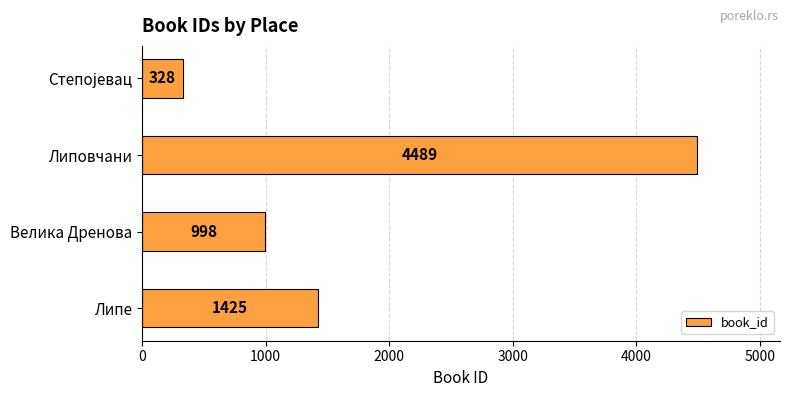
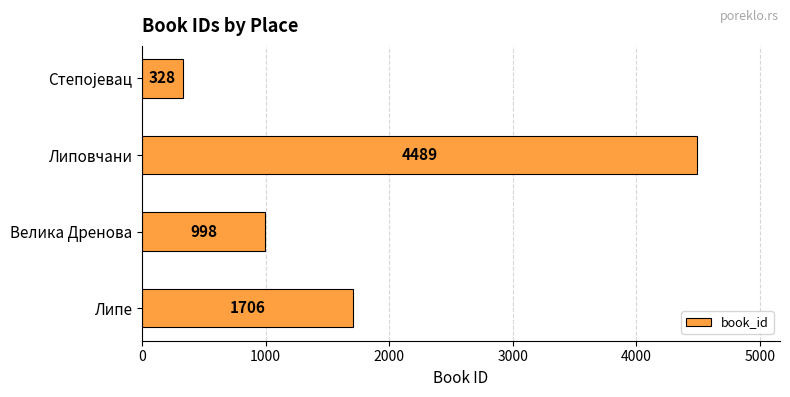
Липе: 1425 -> 1706
